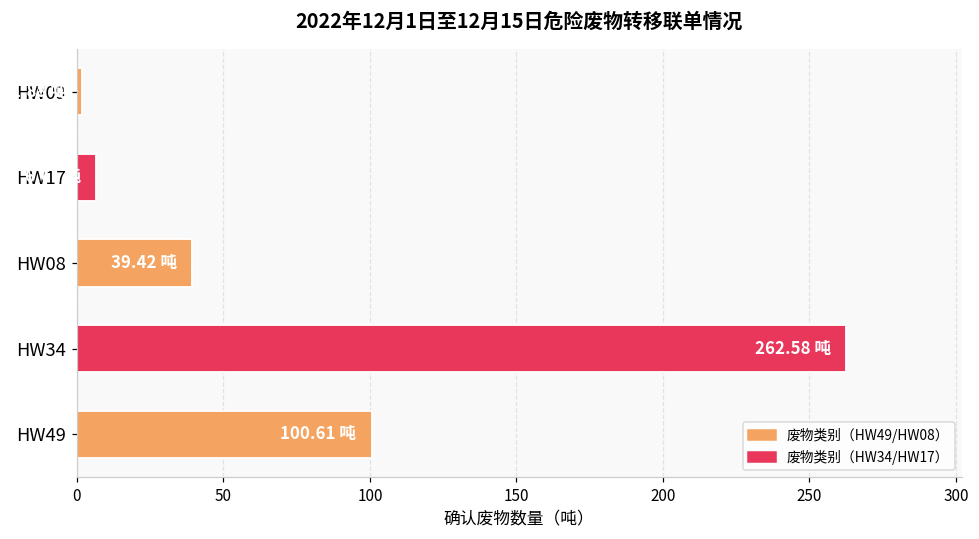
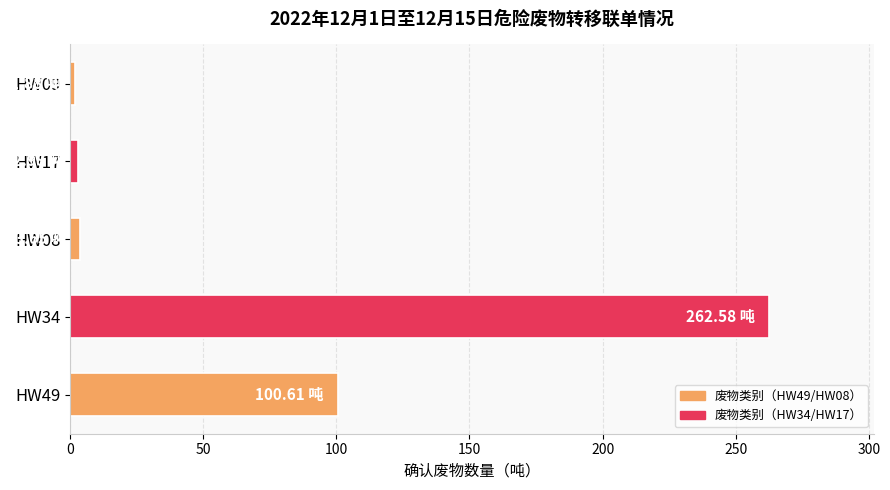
HW17: 7 -> 3
HW08: 39 -> 4
